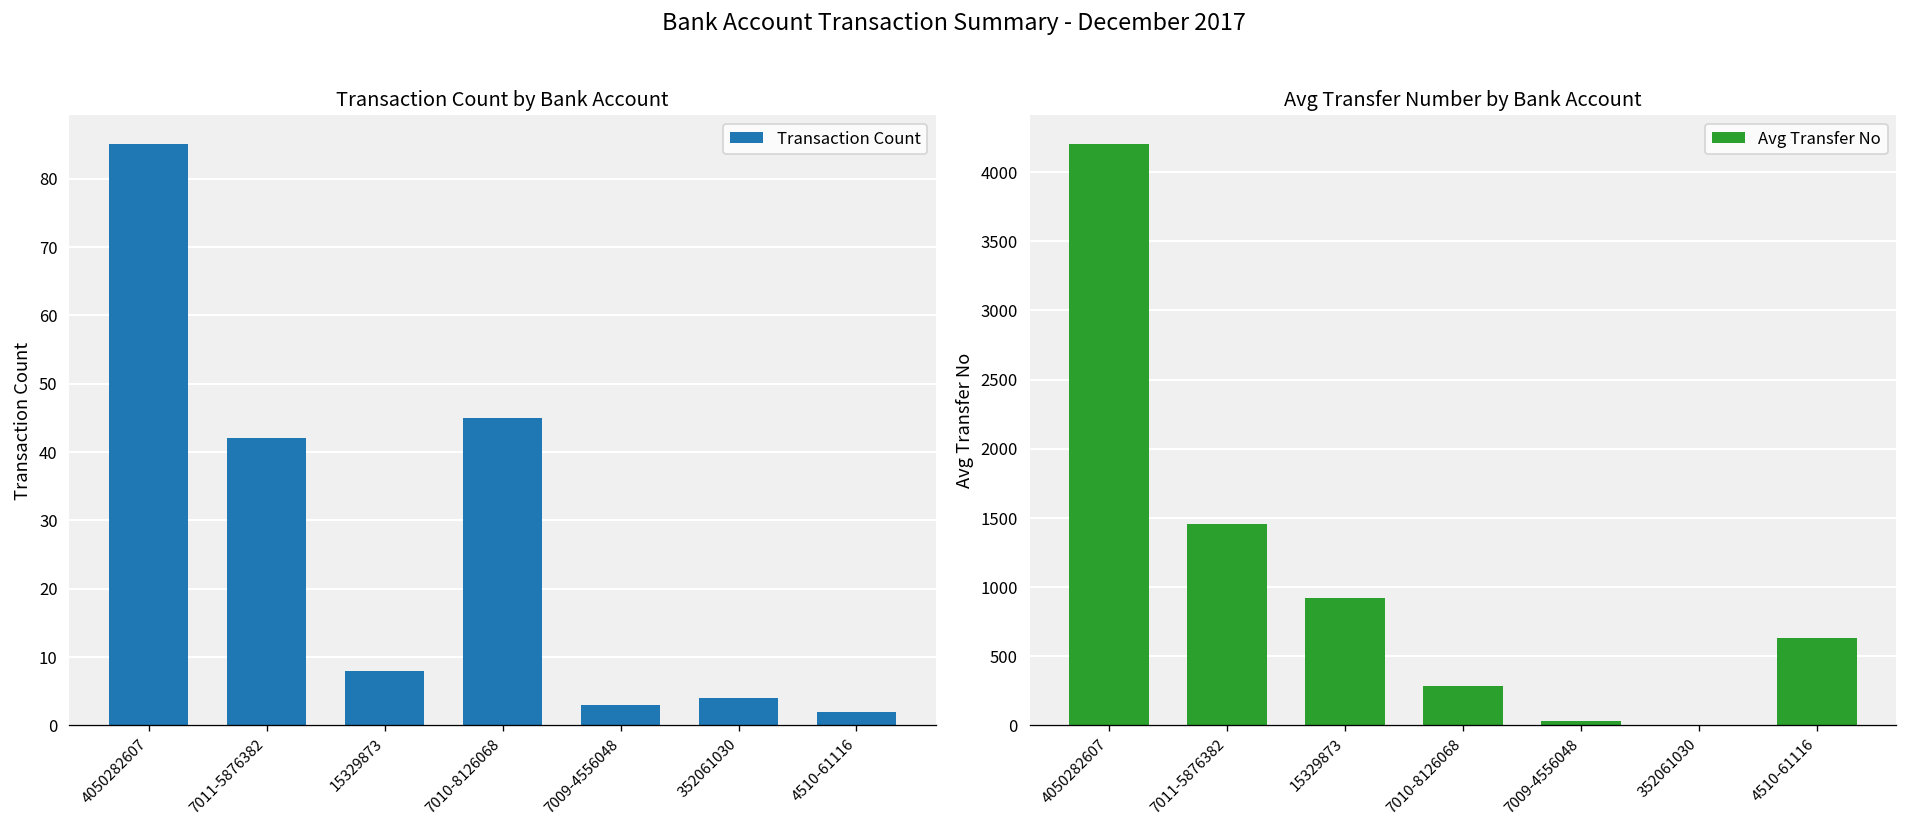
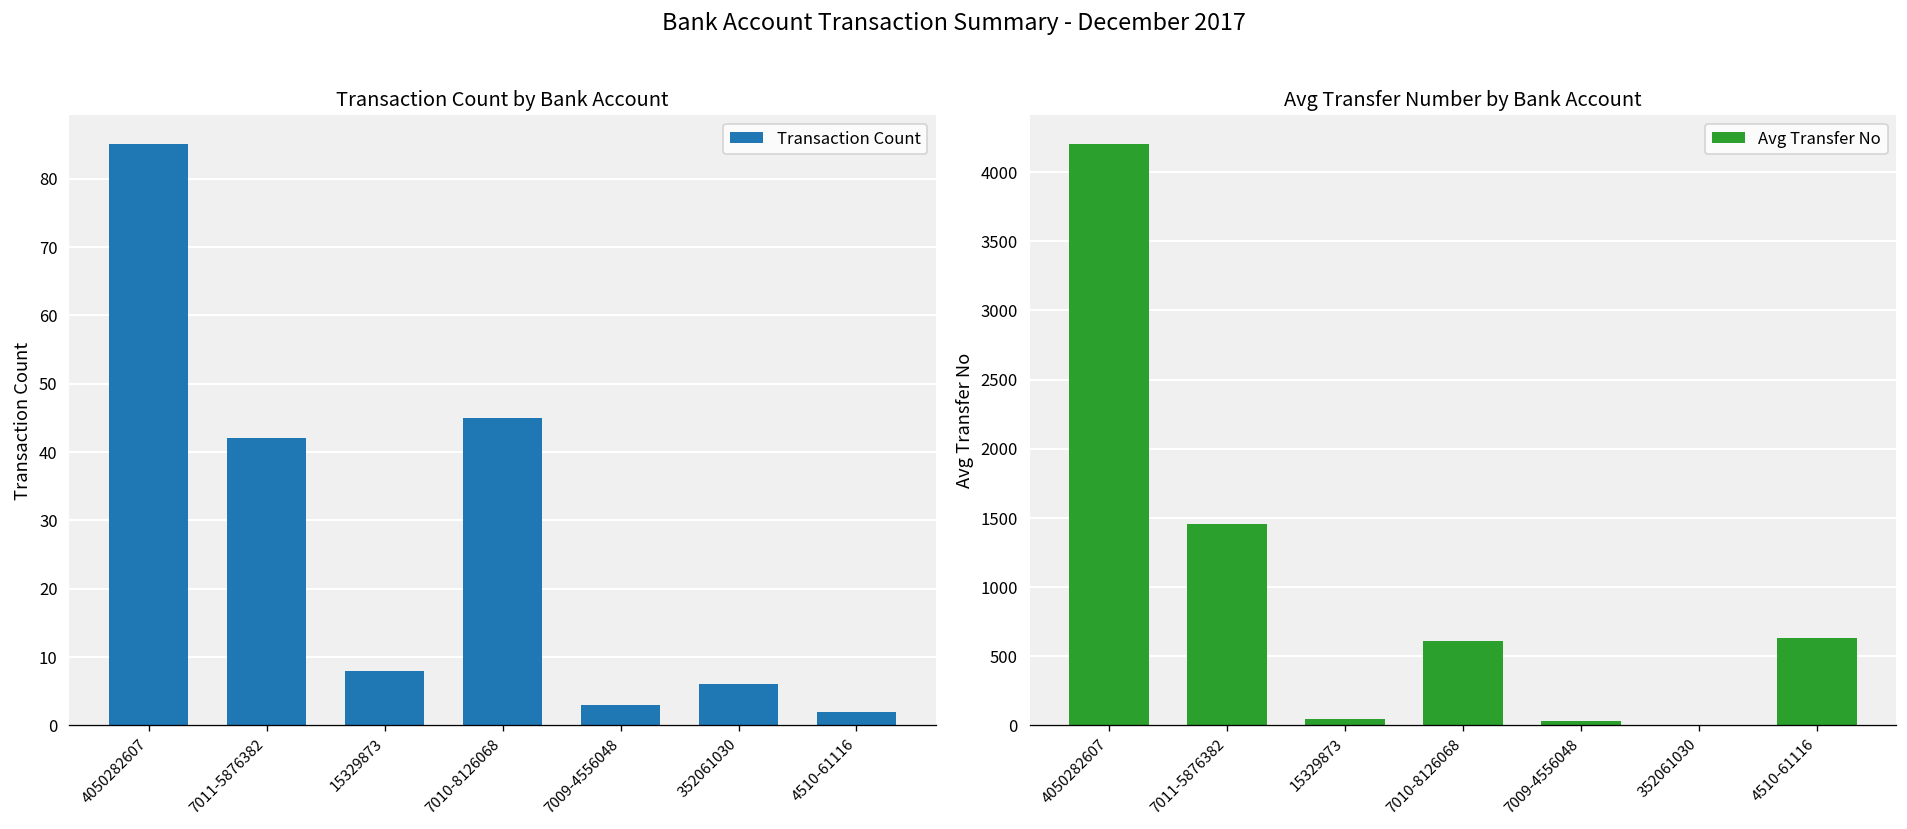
Transaction Count by Bank Account, 352061030: 4 -> 6
Avg Transfer Number by Bank Account, 15329873: 920 -> 50
Avg Transfer Number by Bank Account, 7010-8126068: 290 -> 610
